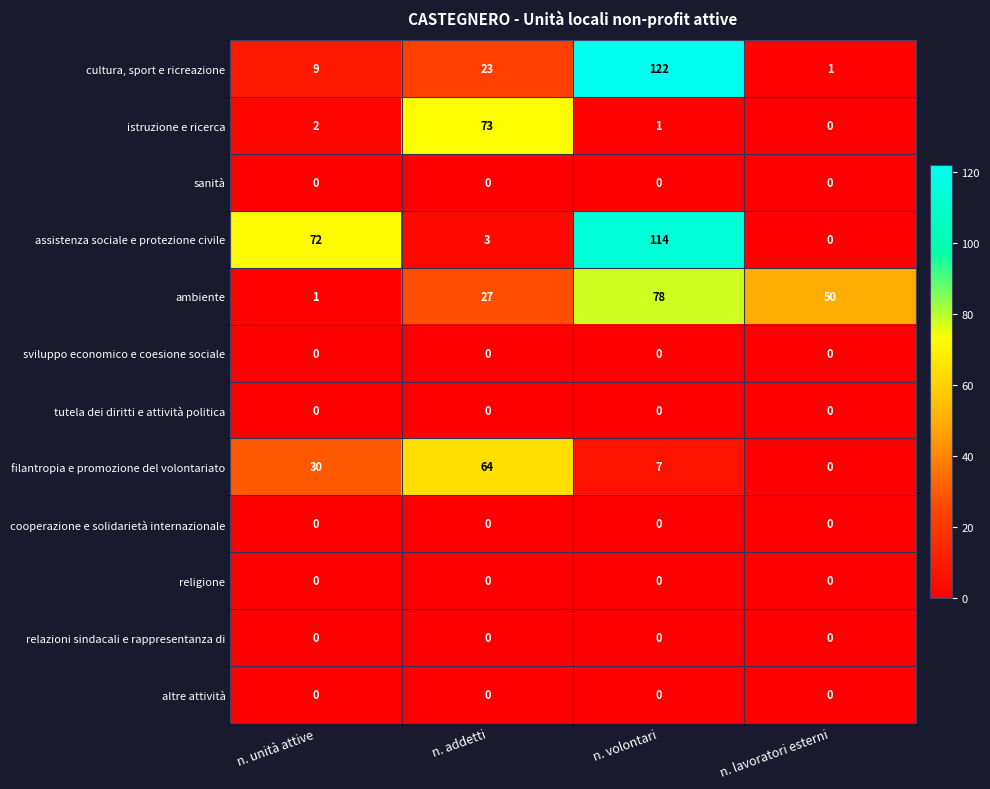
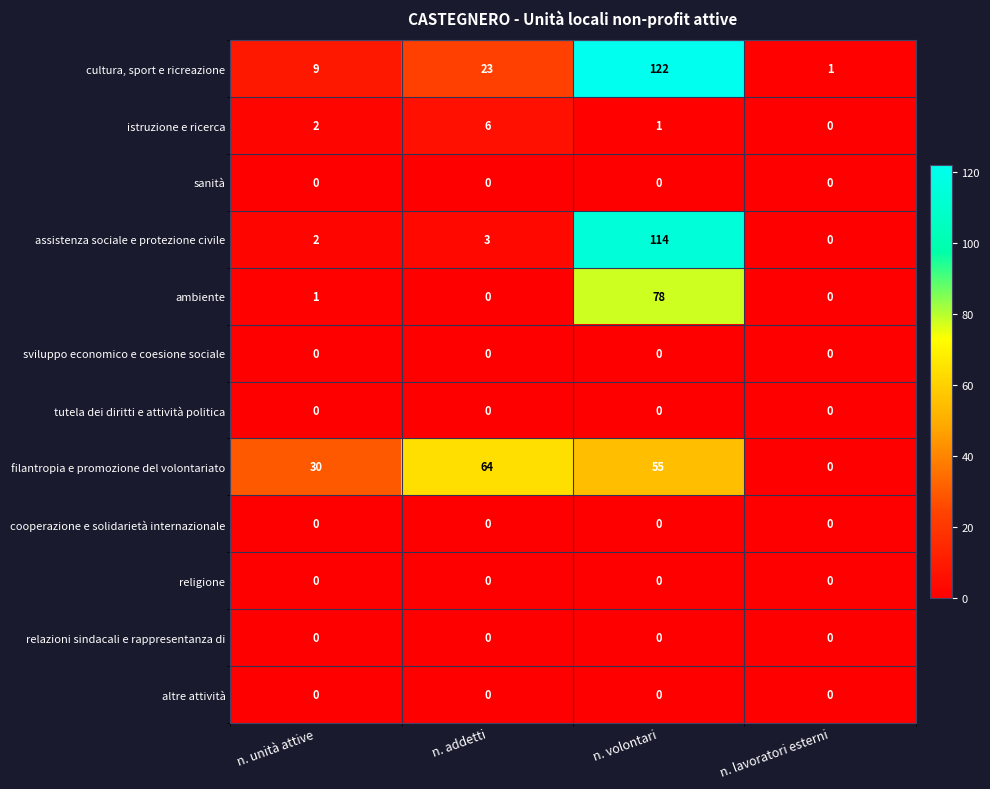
istruzione e ricerca, n. addetti: 73 -> 6
assistenza sociale e protezione civile, n. unità attive: 72 -> 2
ambiente, n. addetti: 27 -> 0
ambiente, n. lavoratori esterni: 50 -> 0
filantropia e promozione del volontariato, n. volontari: 7 -> 55
